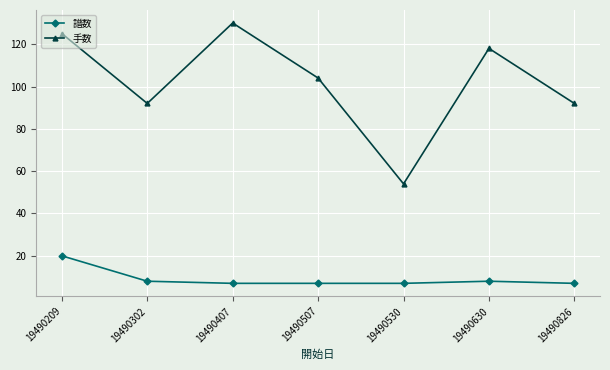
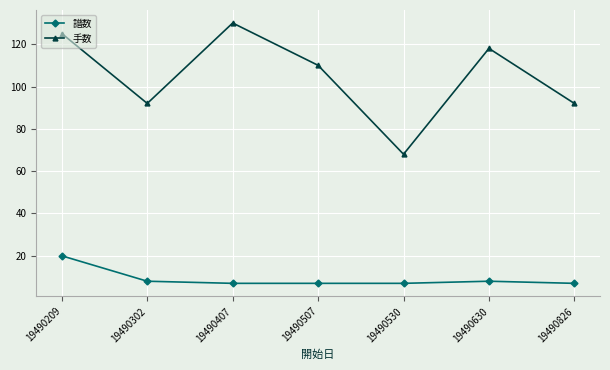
手数, 19490507: 104 -> 110
手数, 19490530: 54 -> 68
